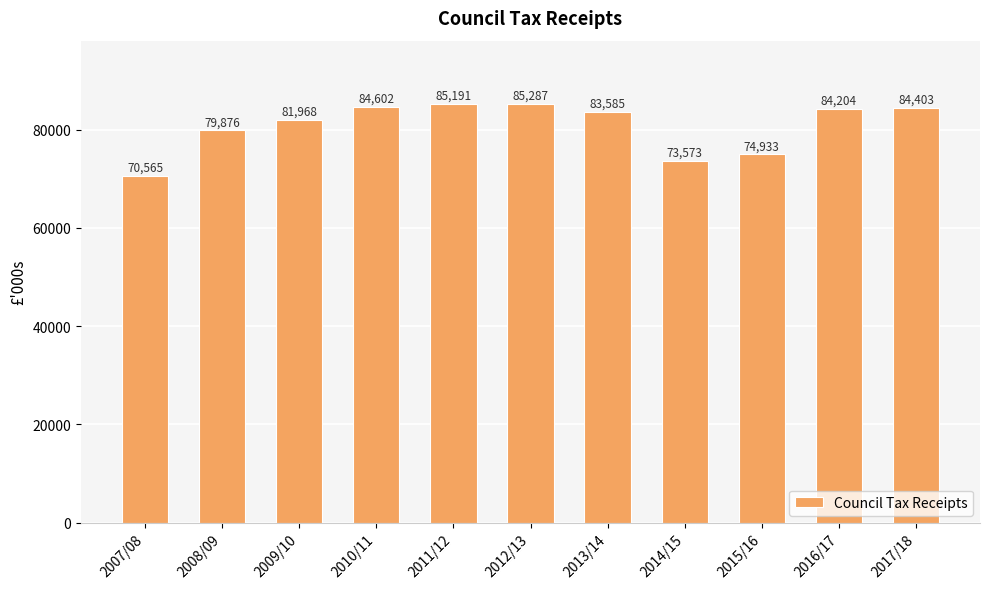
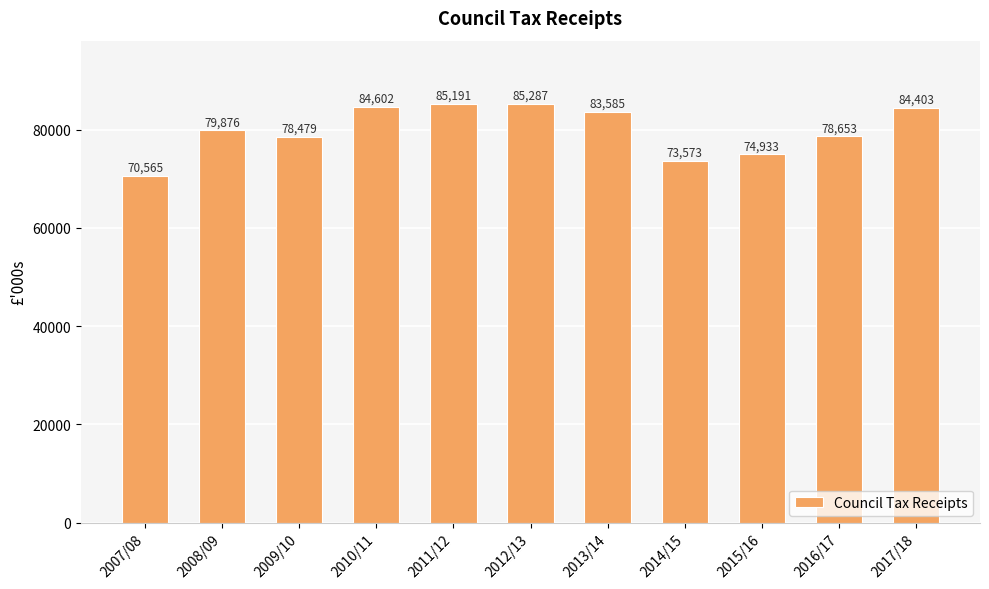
2009/10: 81,968 -> 78,479
2016/17: 84,204 -> 78,653
